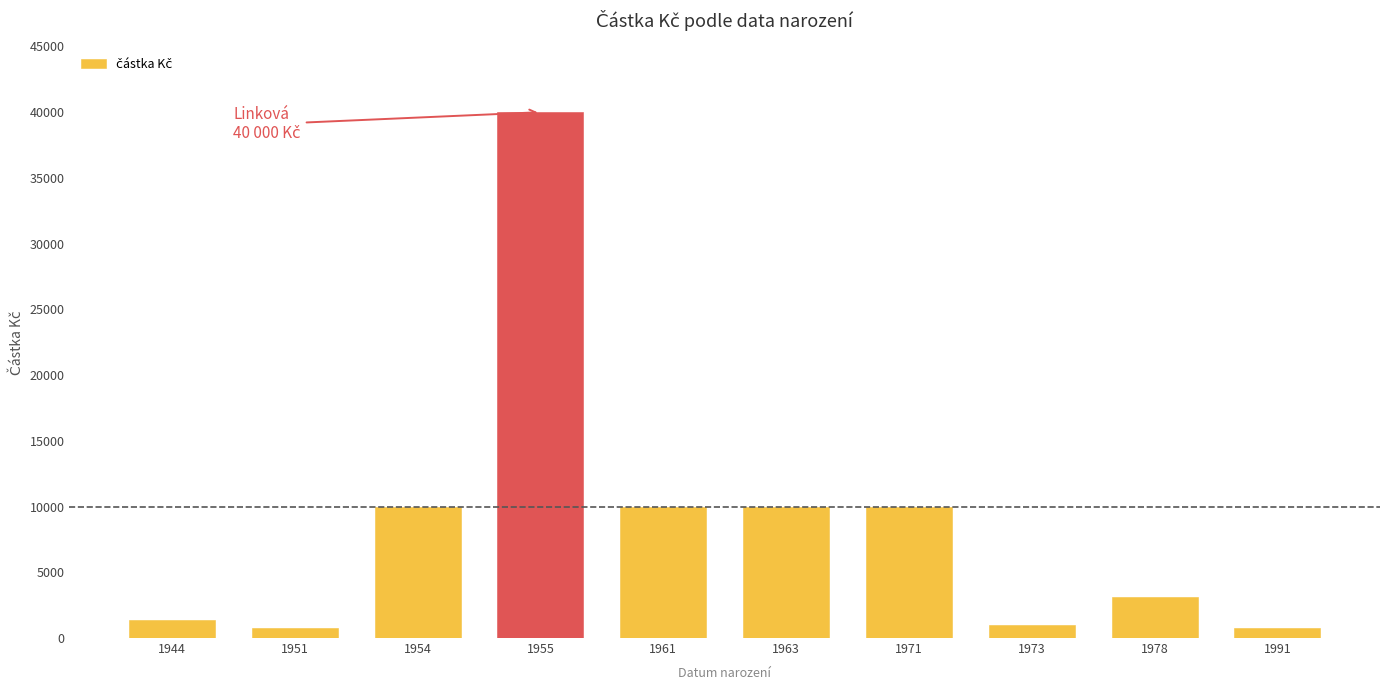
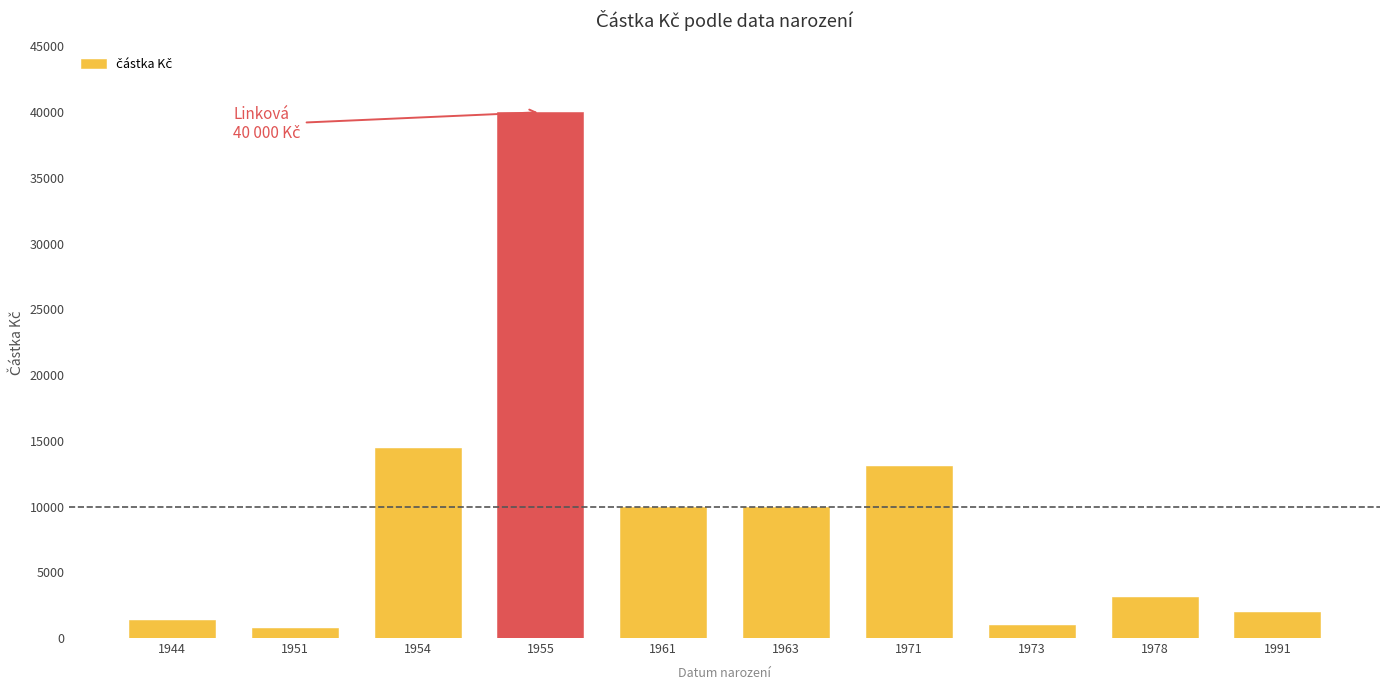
1954: 10000 -> 14500
1971: 10000 -> 13100
1991: 800 -> 2000
